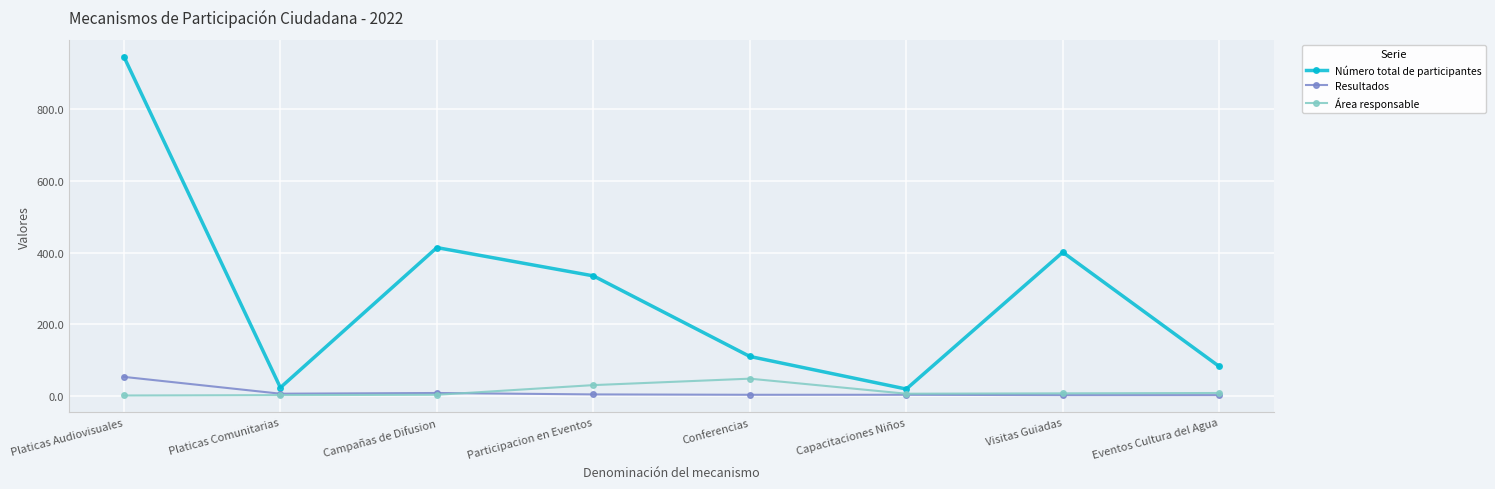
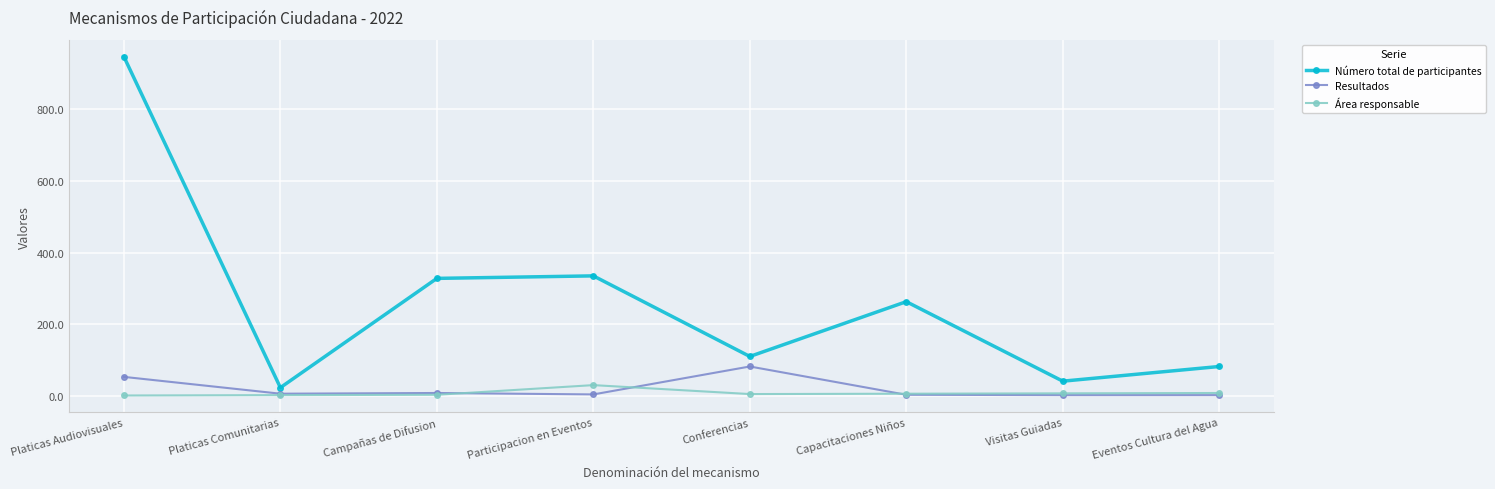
Número total de participantes, Campañas de Difusion: 410 -> 330
Resultados, Conferencias: 0 -> 80
Área responsable, Conferencias: 50 -> 10
Número total de participantes, Capacitaciones Niños: 20 -> 260
Número total de participantes, Visitas Guiadas: 400 -> 40
